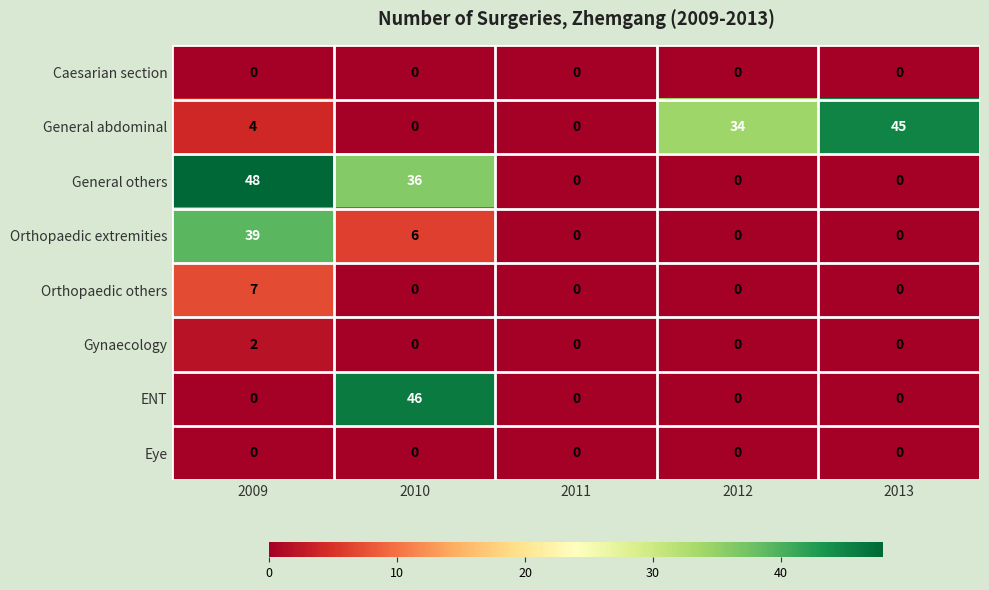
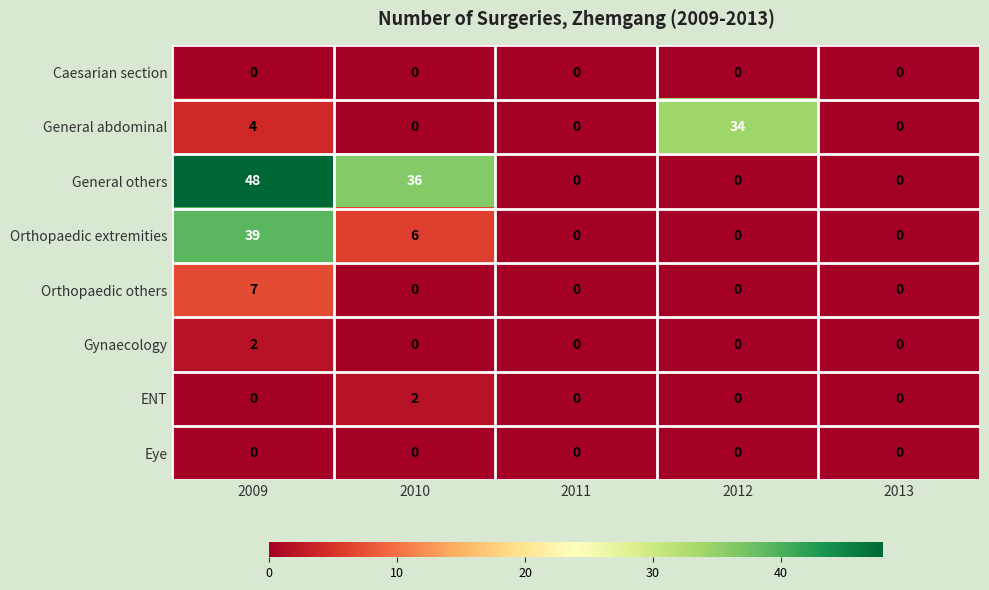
General abdominal, 2013: 45 -> 0
ENT, 2010: 46 -> 2
